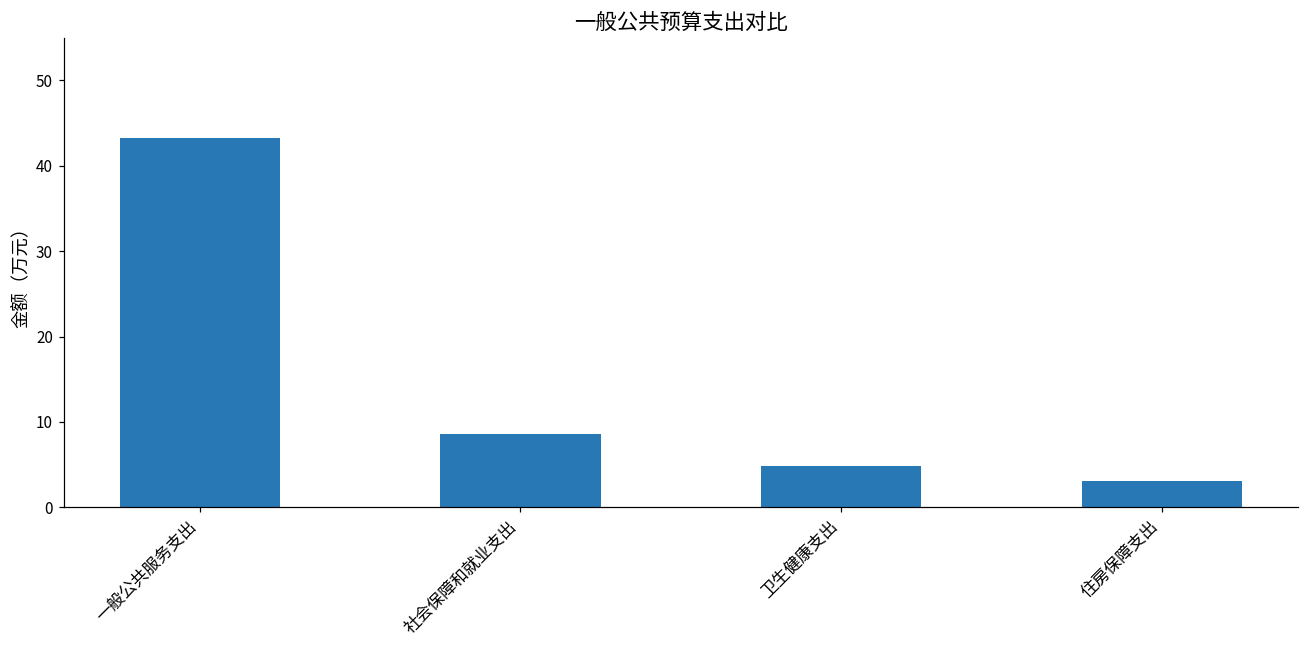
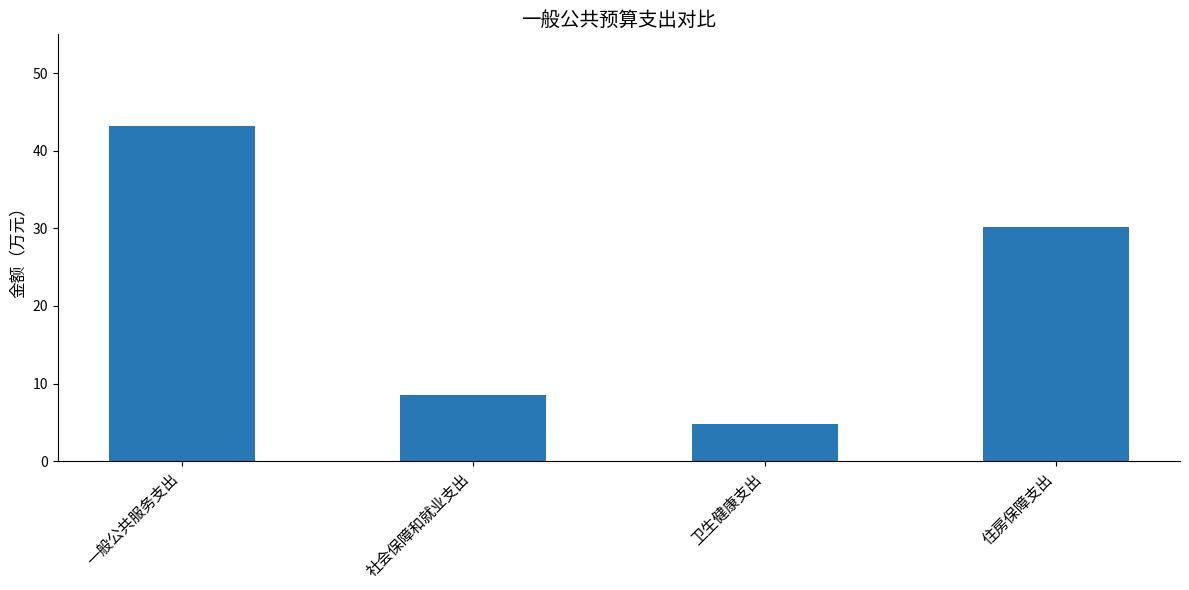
住房保障支出: 3 -> 30
